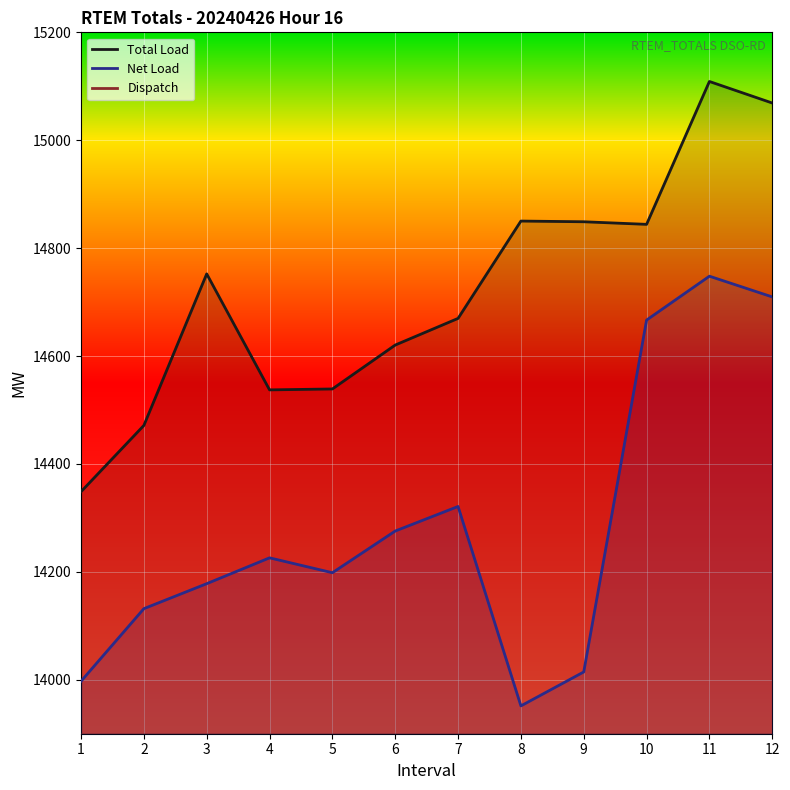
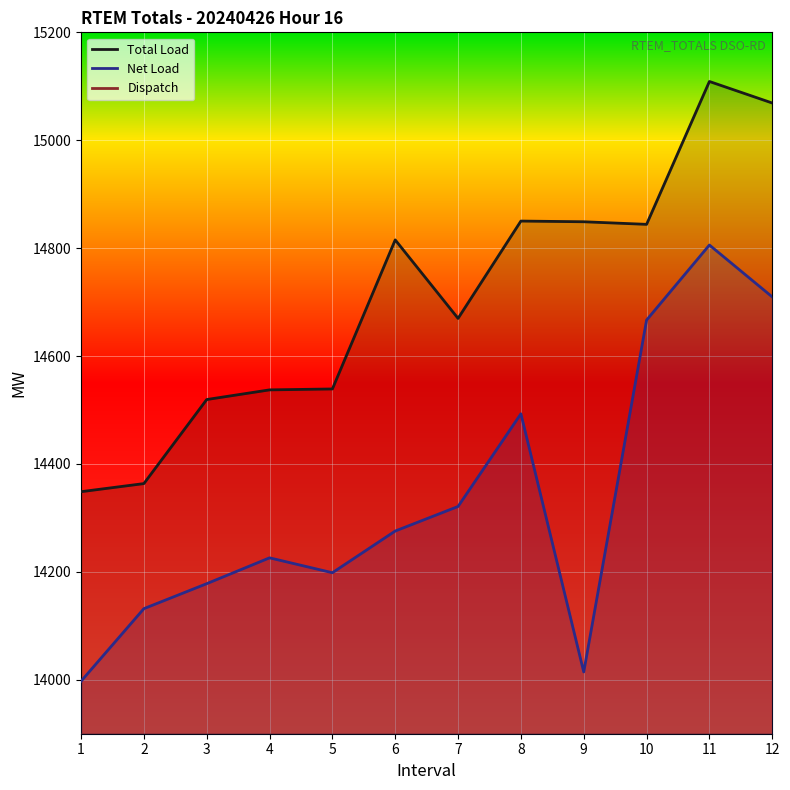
Total Load, 2: 14470 -> 14360
Total Load, 3: 14750 -> 14520
Total Load, 6: 14620 -> 14820
Net Load, 8: 13950 -> 14490
Net Load, 11: 14750 -> 14810
